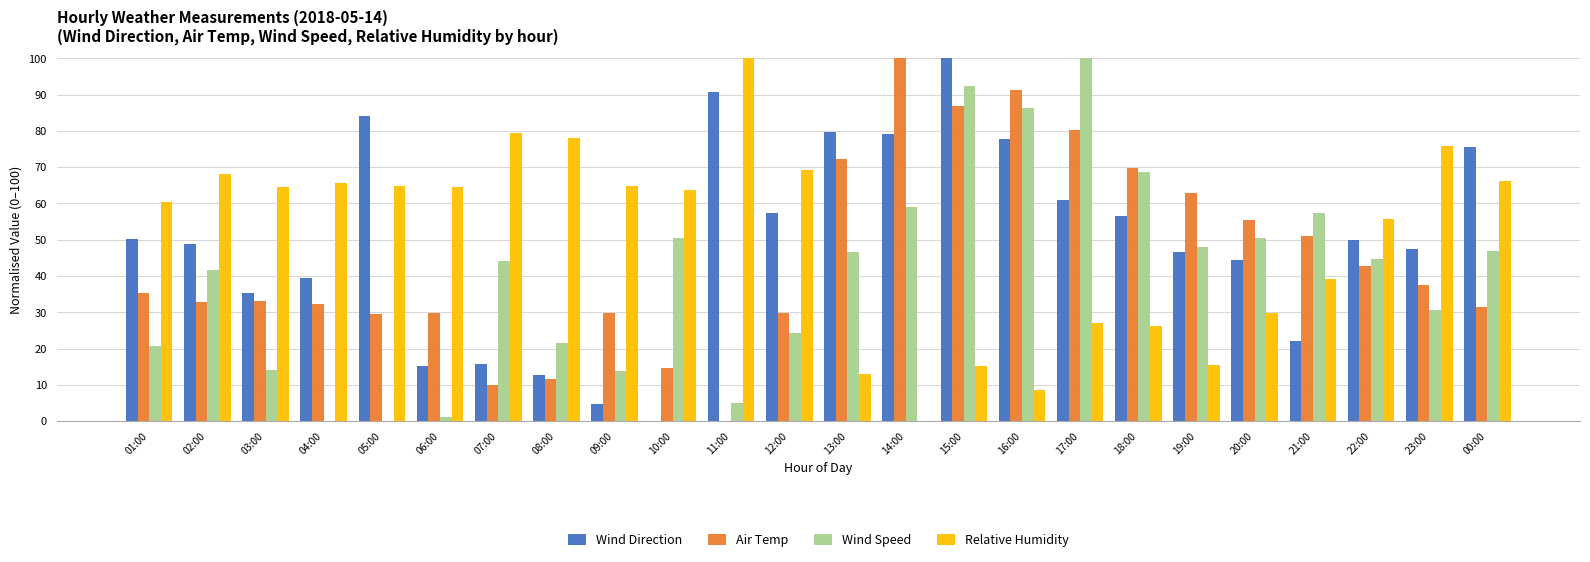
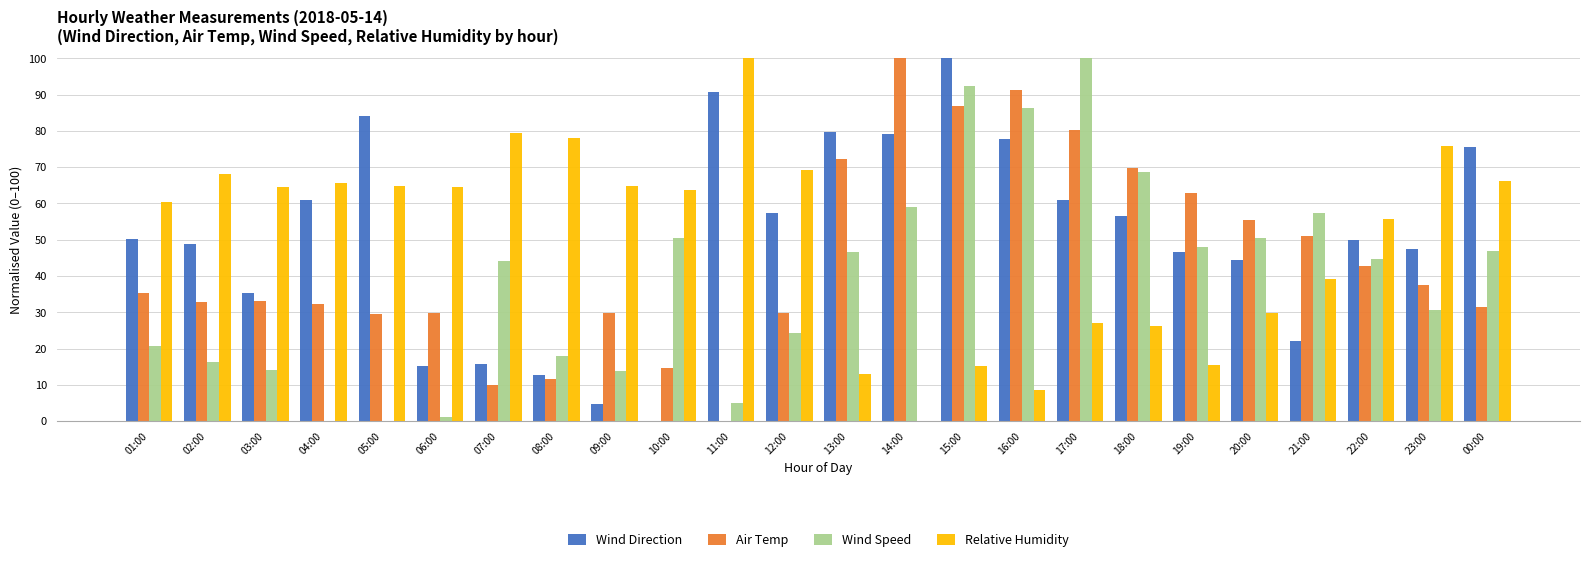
Wind Speed, 02:00: 42 -> 16
Wind Direction, 04:00: 40 -> 61
Wind Speed, 08:00: 21 -> 18
